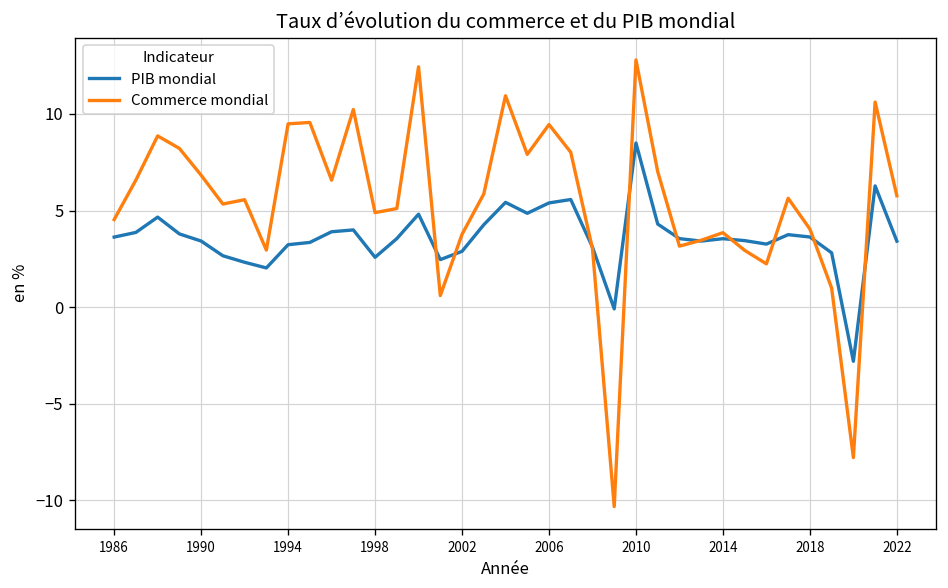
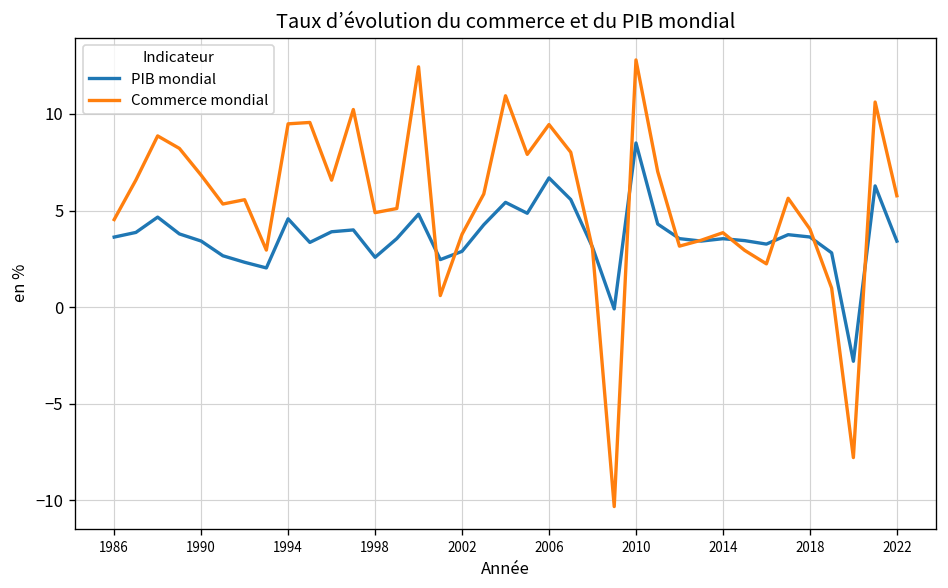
PIB mondial, 1994: 3.2 -> 4.6
PIB mondial, 2006: 5.4 -> 6.7
